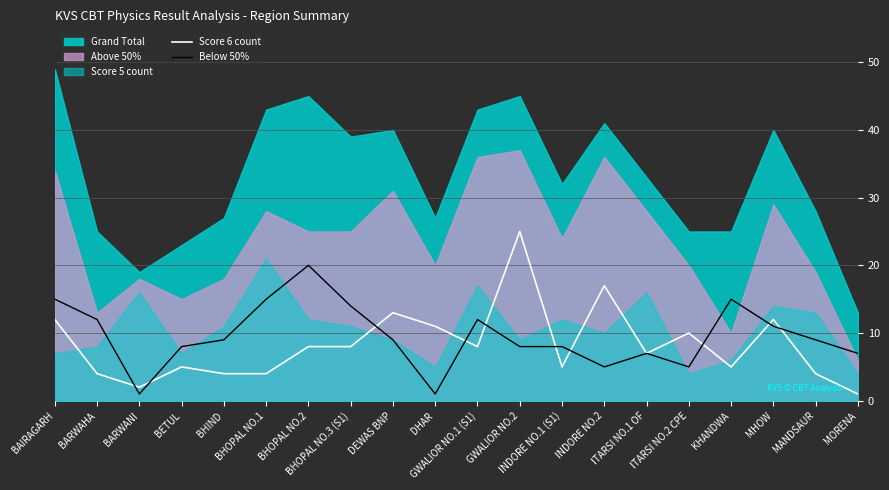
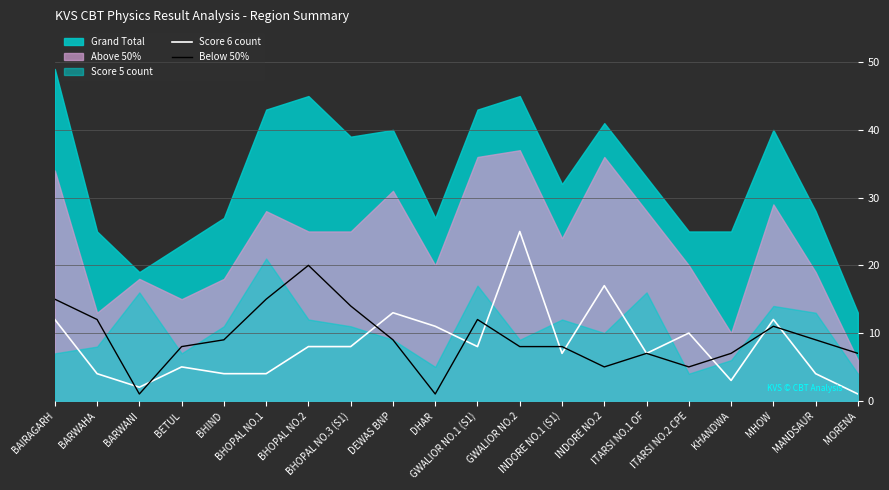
Score 6 count, INDORE NO.1 (S1): 5 -> 7
Score 6 count, KHANDWA: 5 -> 3
Below 50%, KHANDWA: 15 -> 7
